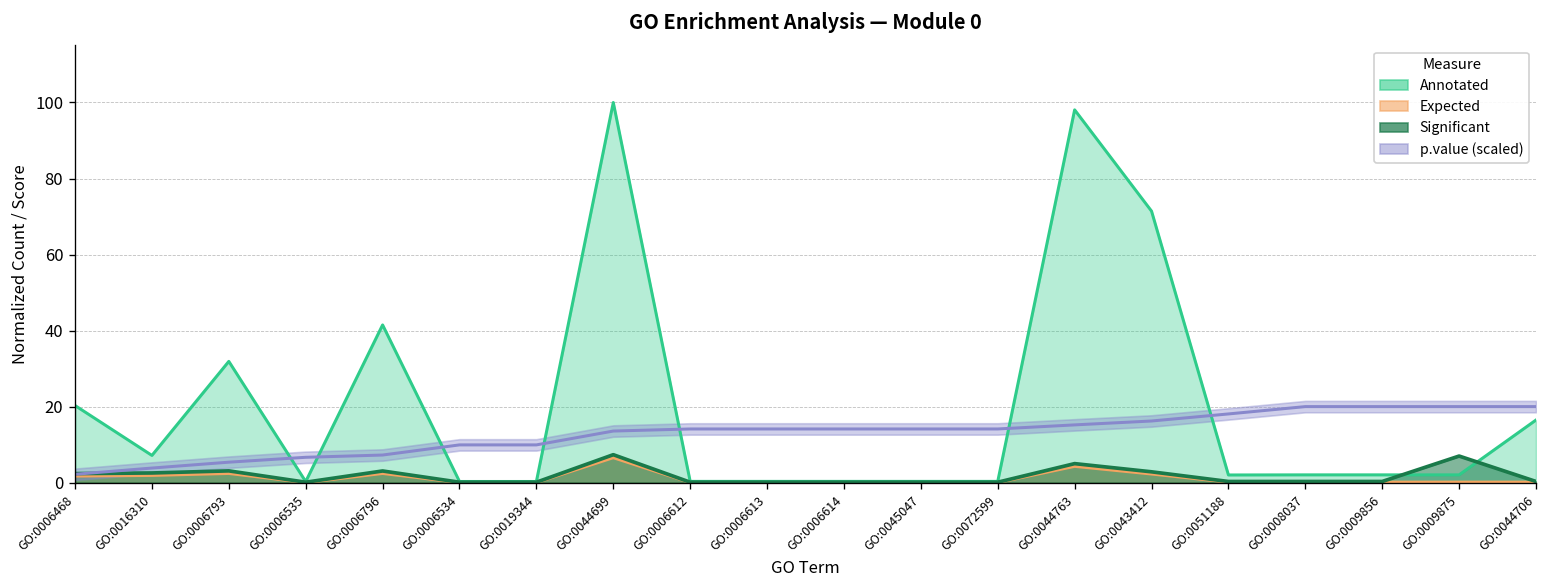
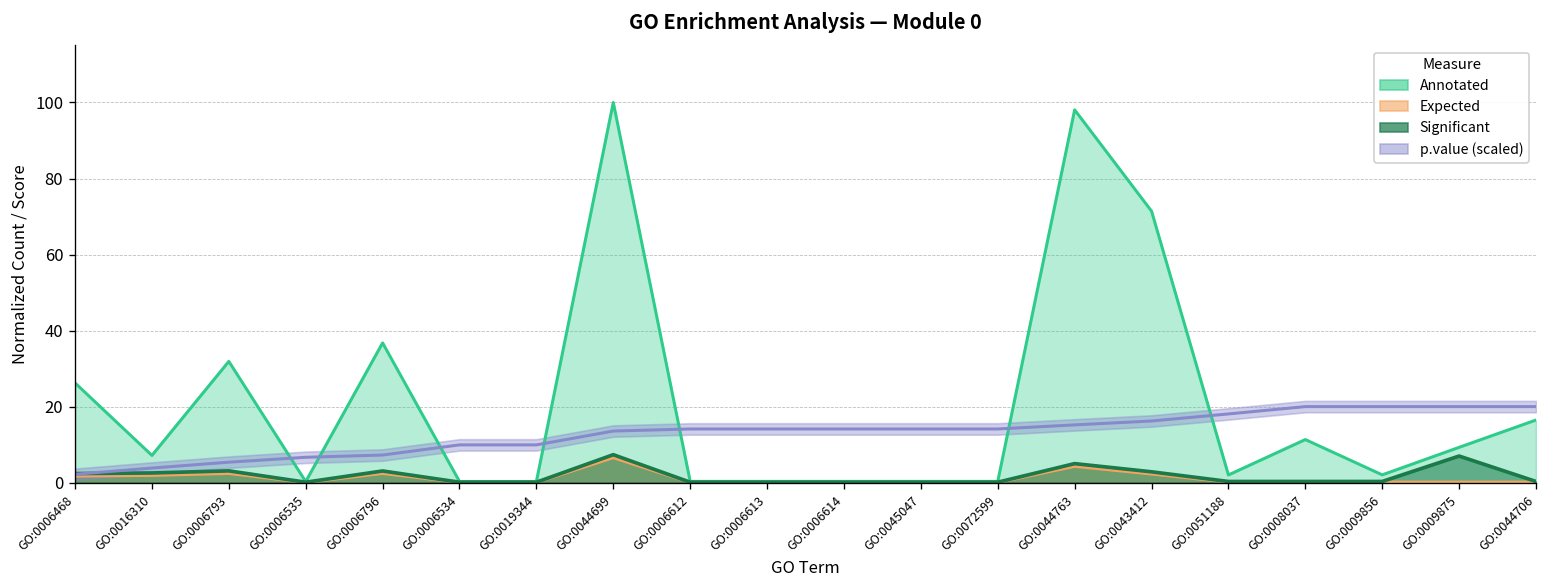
Annotated, GO:0006468: 20 -> 26
Annotated, GO:0006796: 41 -> 37
Annotated, GO:0008037: 2 -> 11
Annotated, GO:0009875: 2 -> 9
